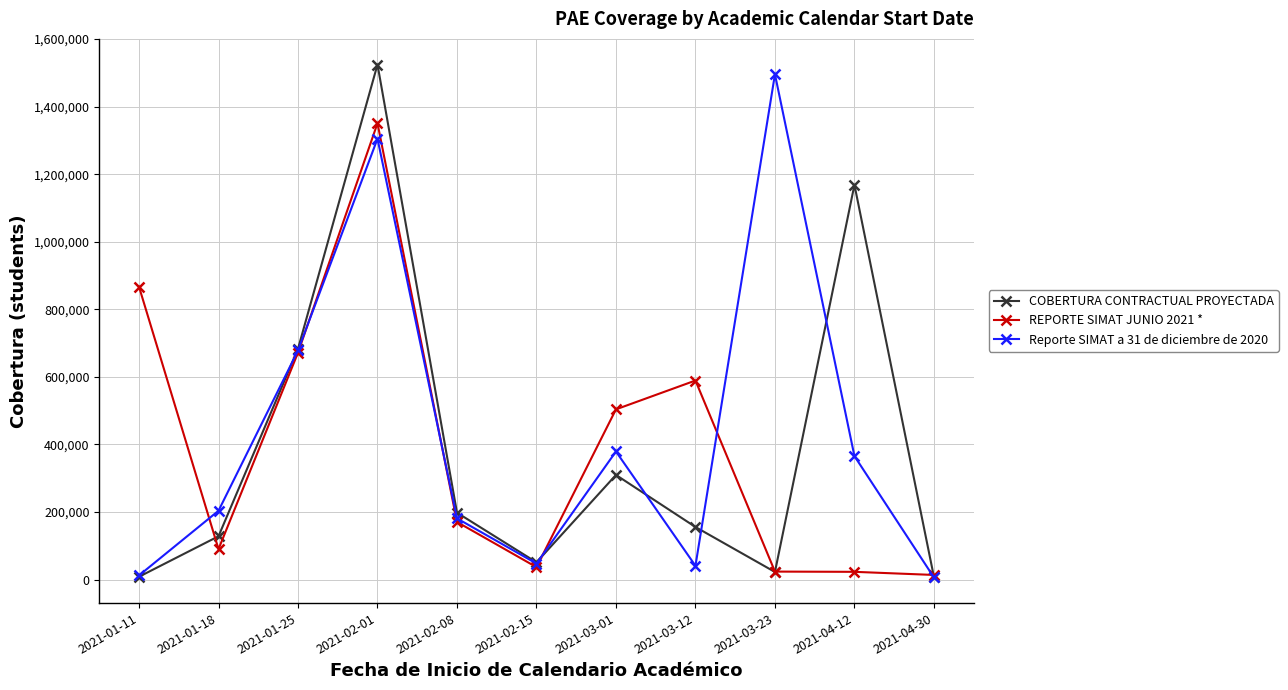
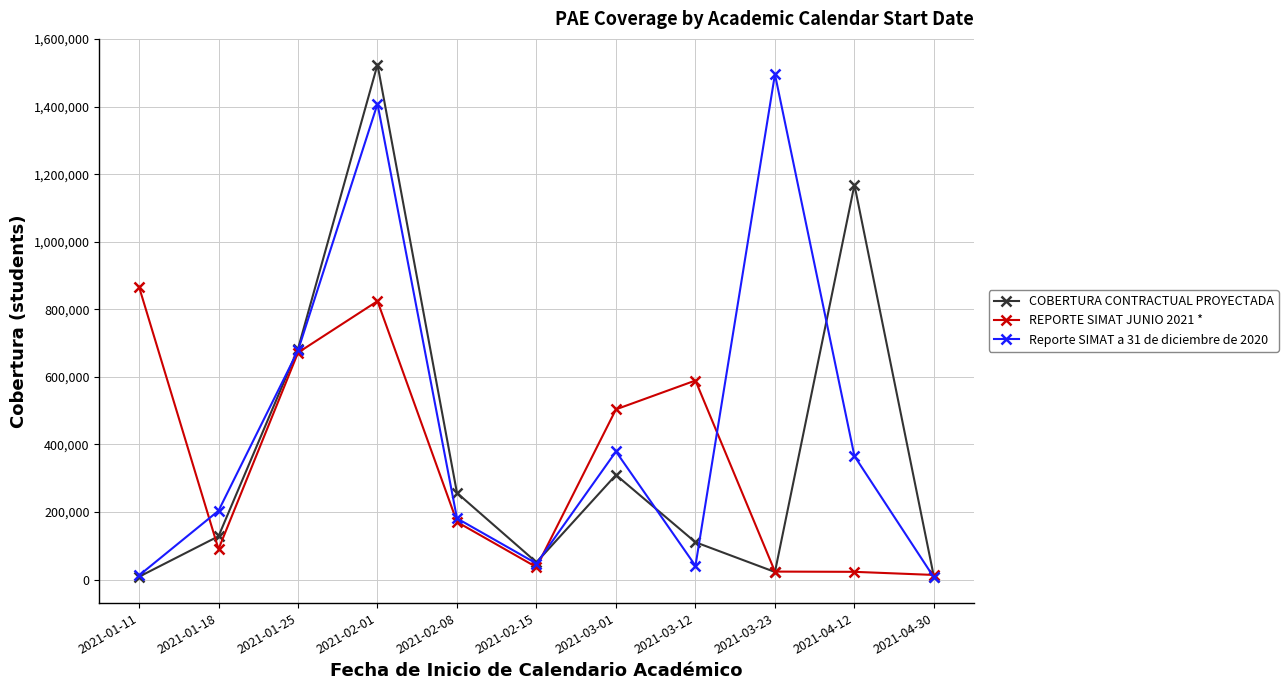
REPORTE SIMAT JUNIO 2021 *, 2021-02-01: 1,350,000 -> 820,000
Reporte SIMAT a 31 de diciembre de 2020, 2021-02-01: 1,300,000 -> 1,410,000
COBERTURA CONTRACTUAL PROYECTADA, 2021-02-08: 200,000 -> 260,000
COBERTURA CONTRACTUAL PROYECTADA, 2021-03-12: 160,000 -> 110,000
